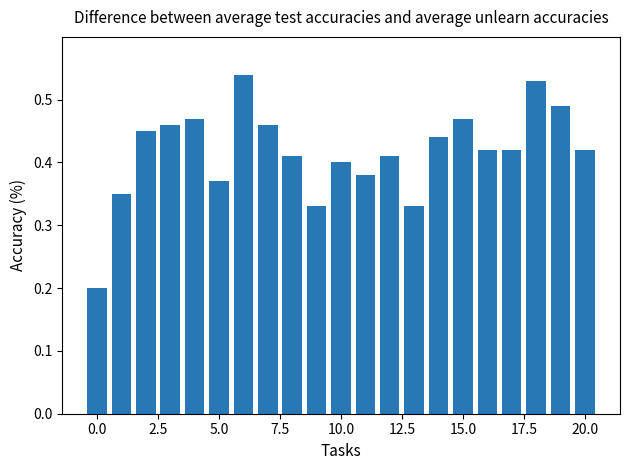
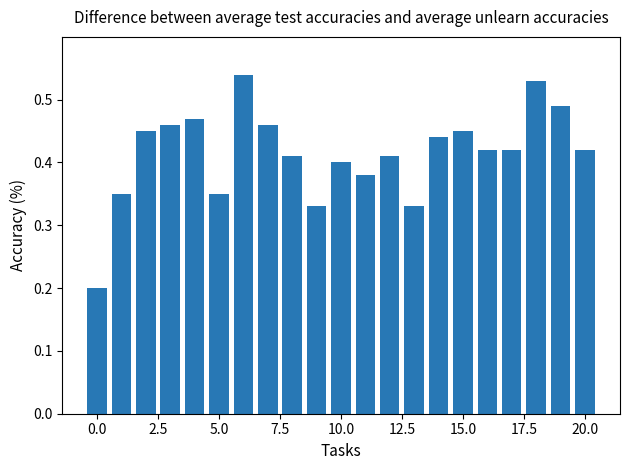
5.0: 0.37 -> 0.35
15.0: 0.47 -> 0.45
